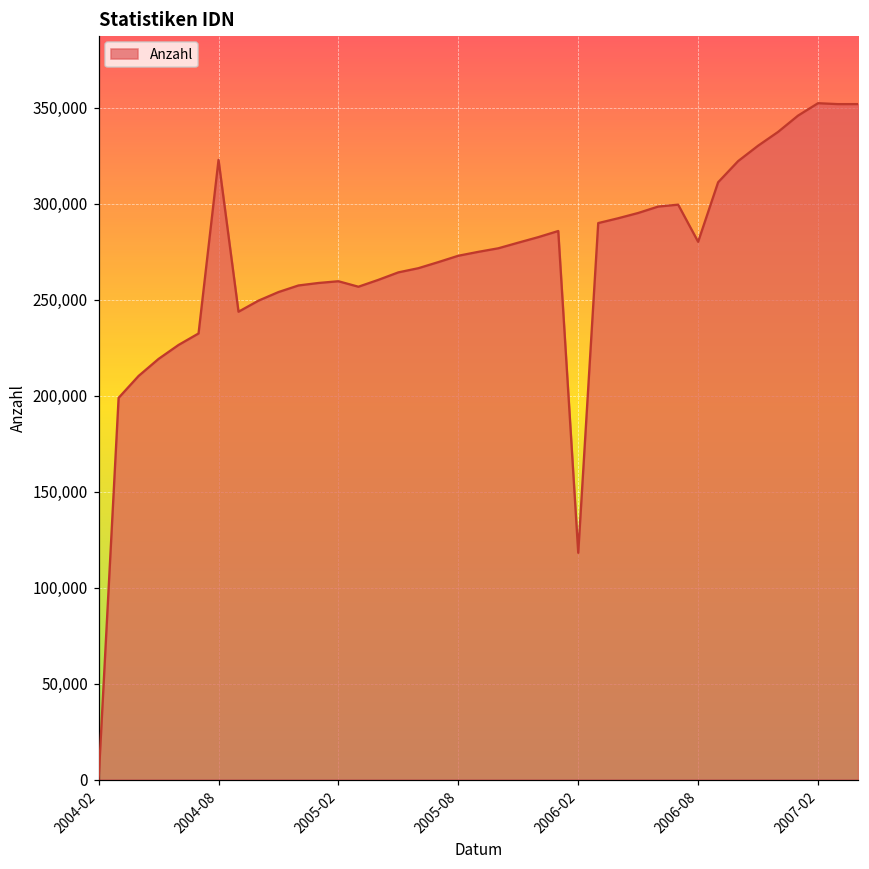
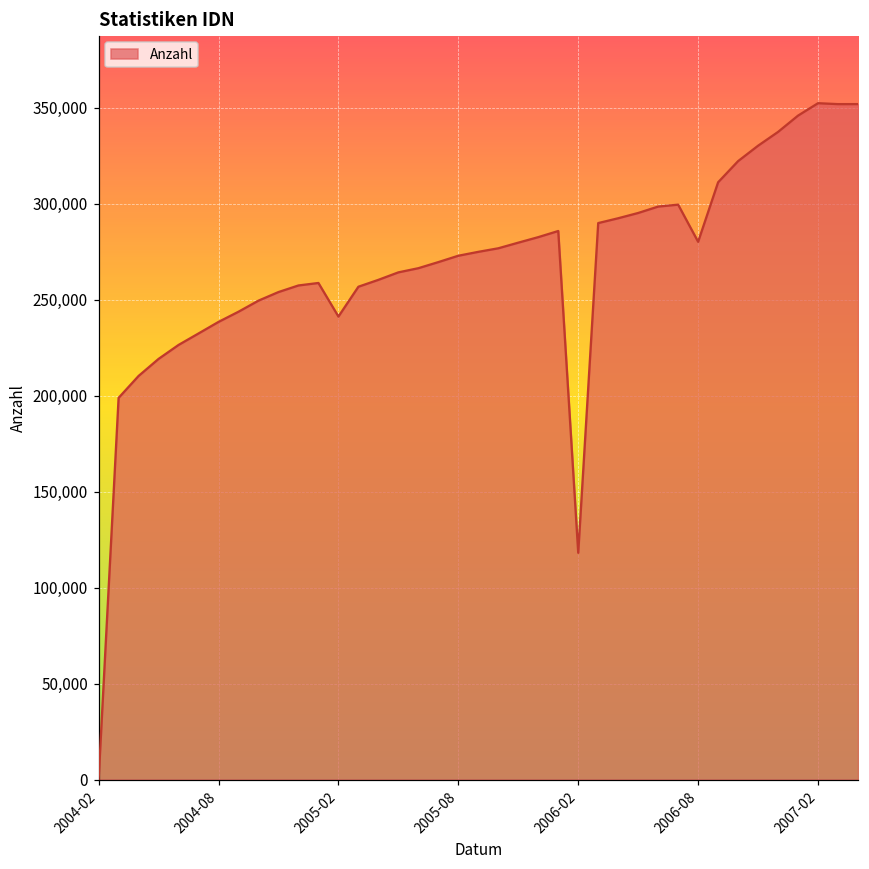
2004-08: 323,000 -> 238,000
2005-02: 260,000 -> 241,000
